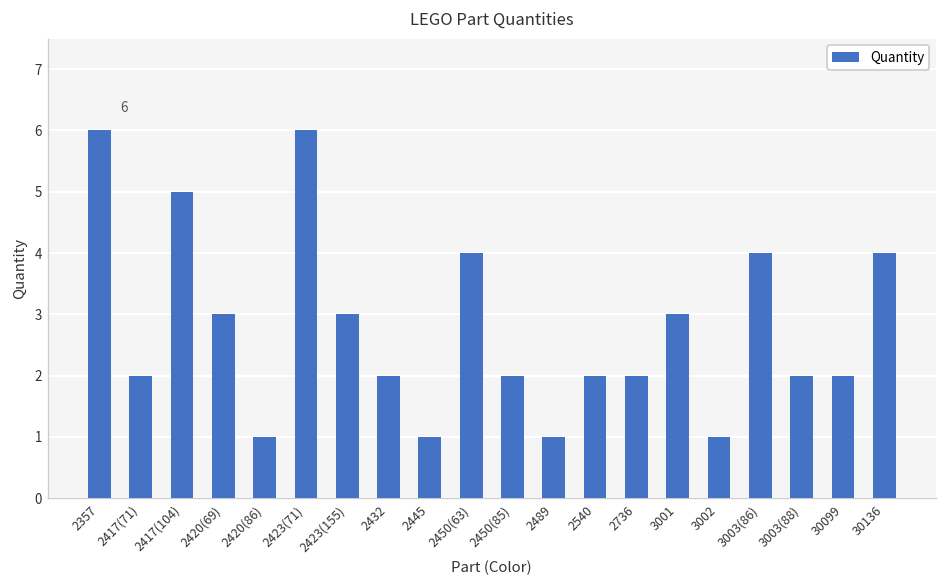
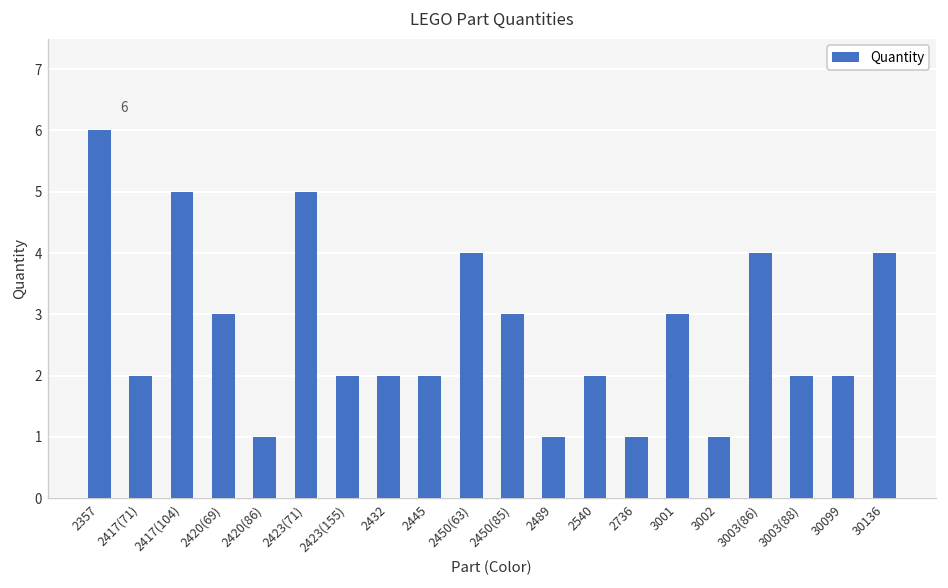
2423(71): 6 -> 5
2423(155): 3 -> 2
2445: 1 -> 2
2450(85): 2 -> 3
2736: 2 -> 1
